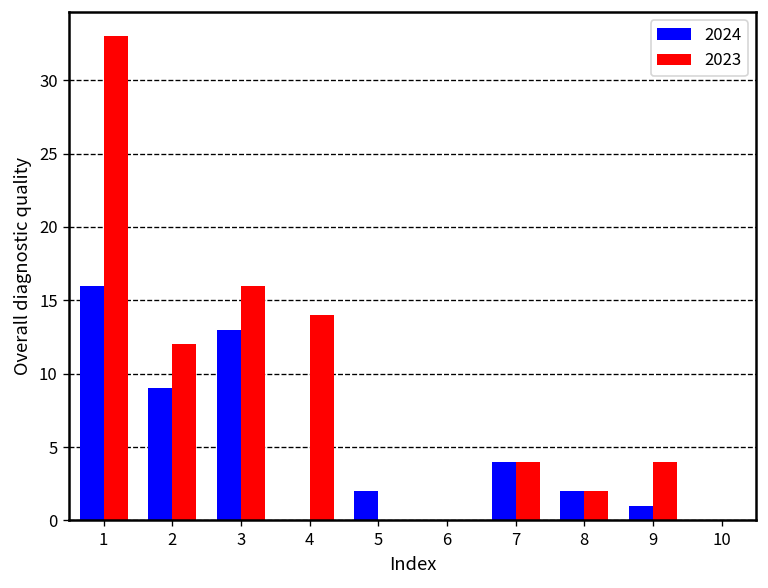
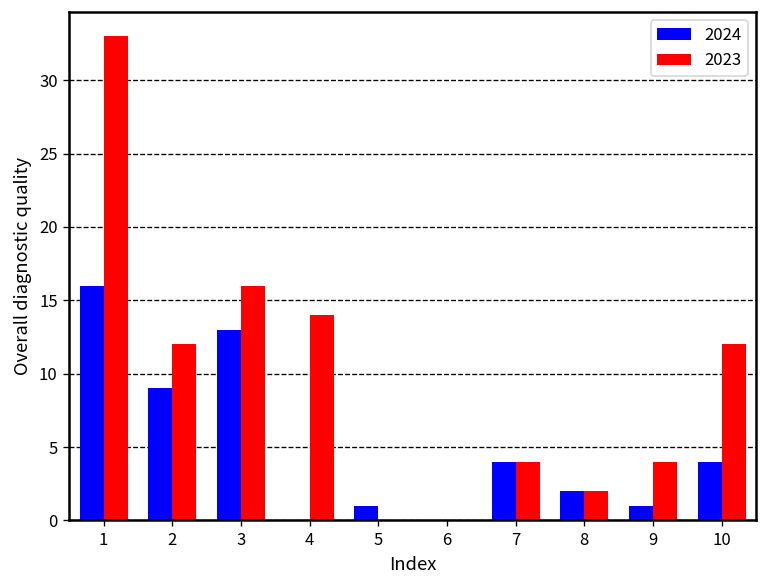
2024, 5: 2 -> 1
2024, 10: 0 -> 4
2023, 10: 0 -> 12
